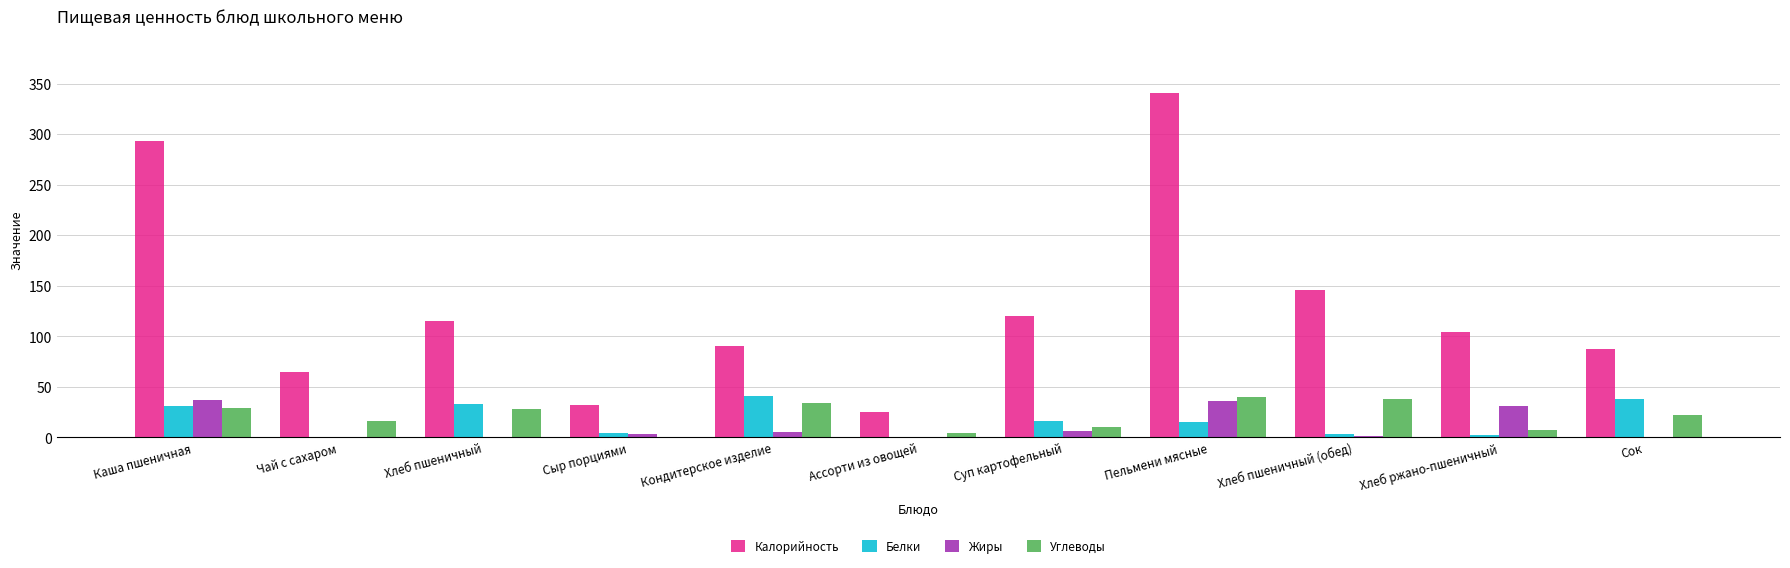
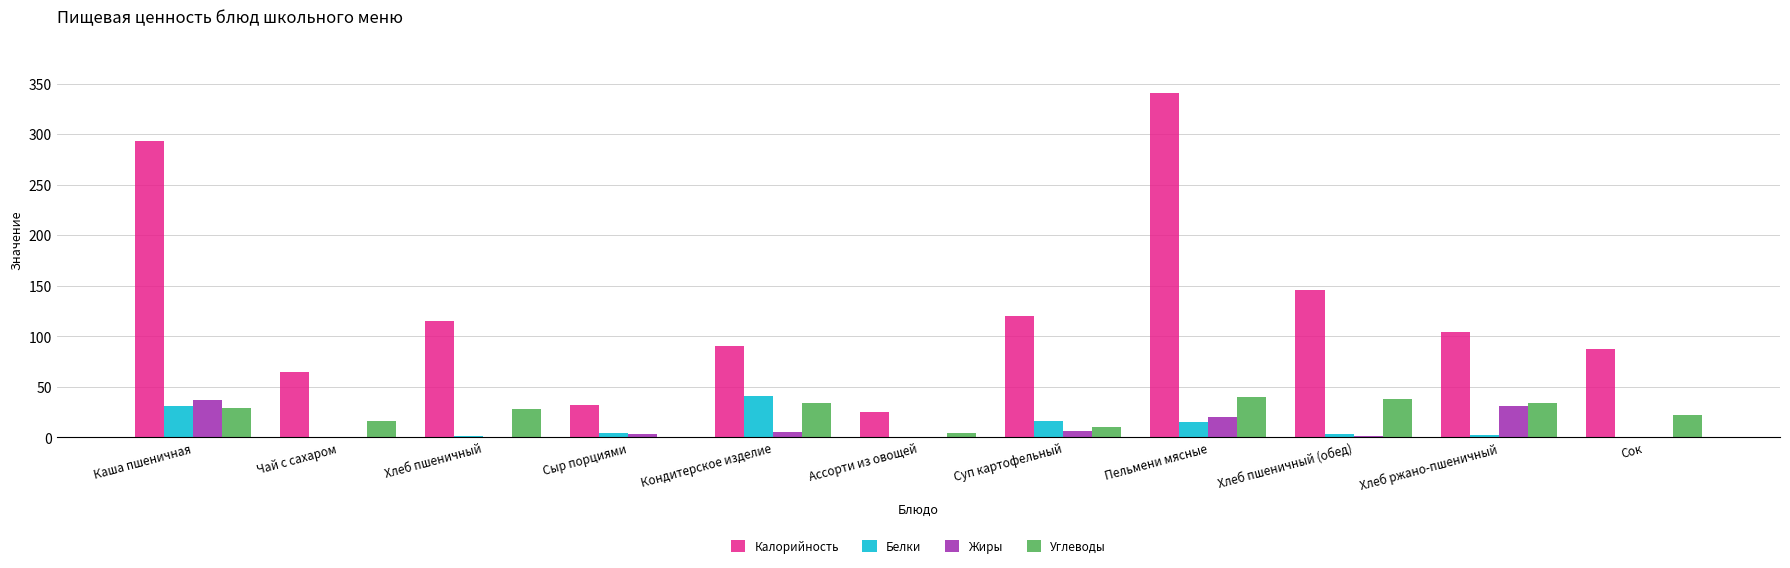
Белки, Хлеб пшеничный: 32 -> 2
Жиры, Пельмени мясные: 36 -> 20
Углеводы, Хлеб ржано-пшеничный: 7 -> 34
Белки, Сок: 38 -> 0
